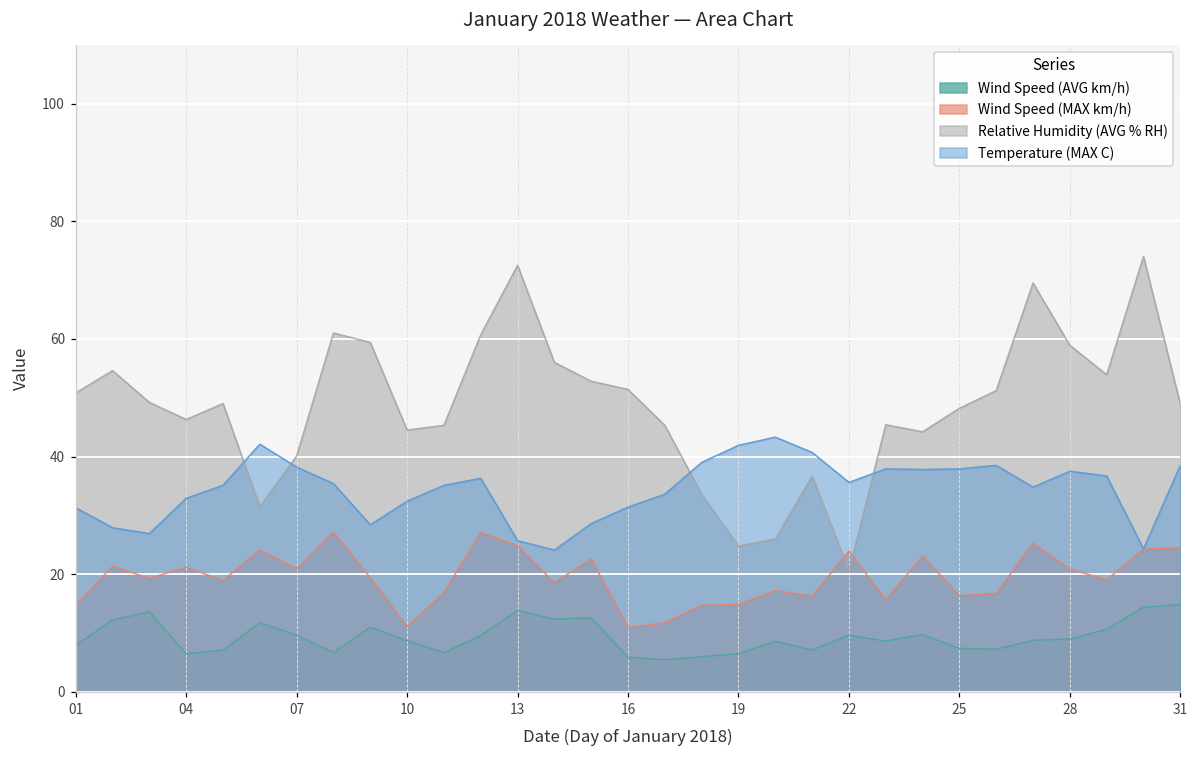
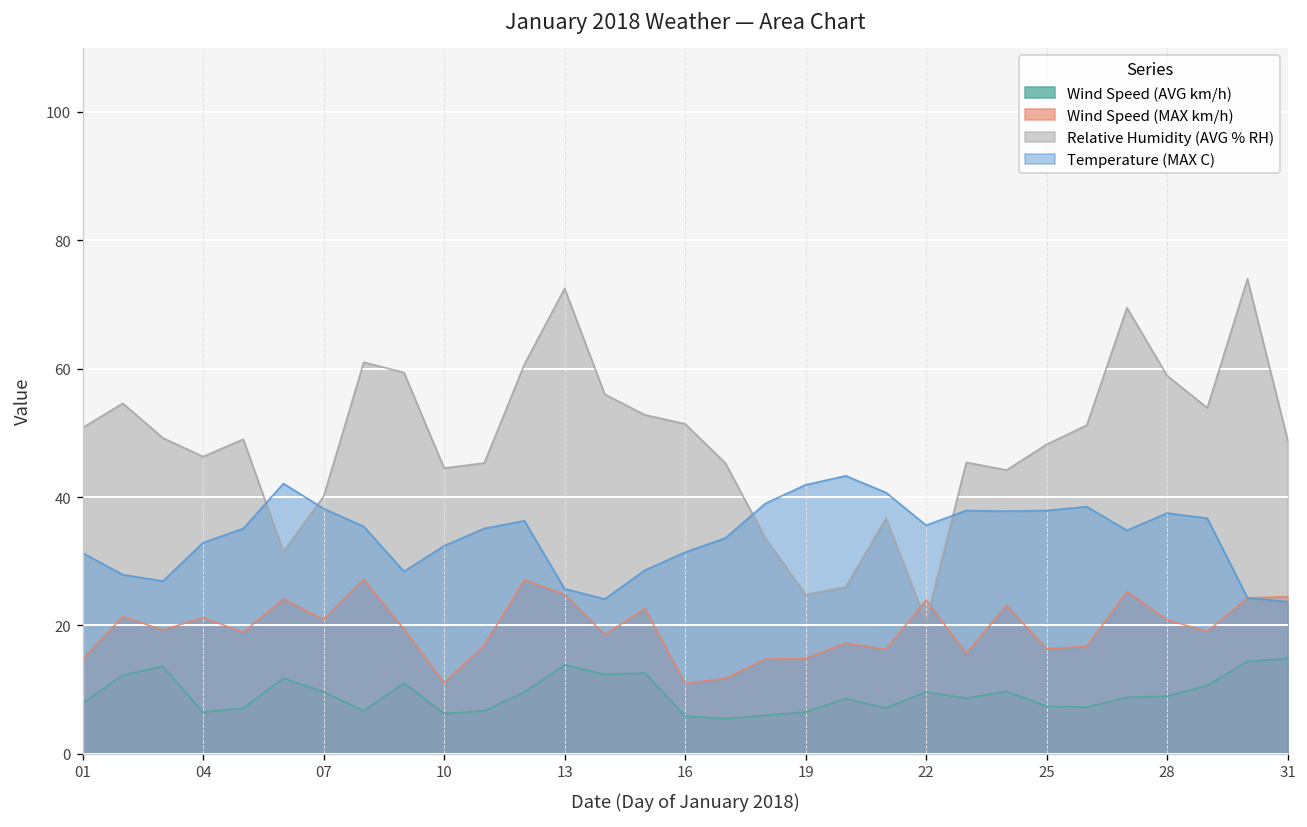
Wind Speed (AVG km/h), 10: 9 -> 6
Temperature (MAX C), 31: 39 -> 24
